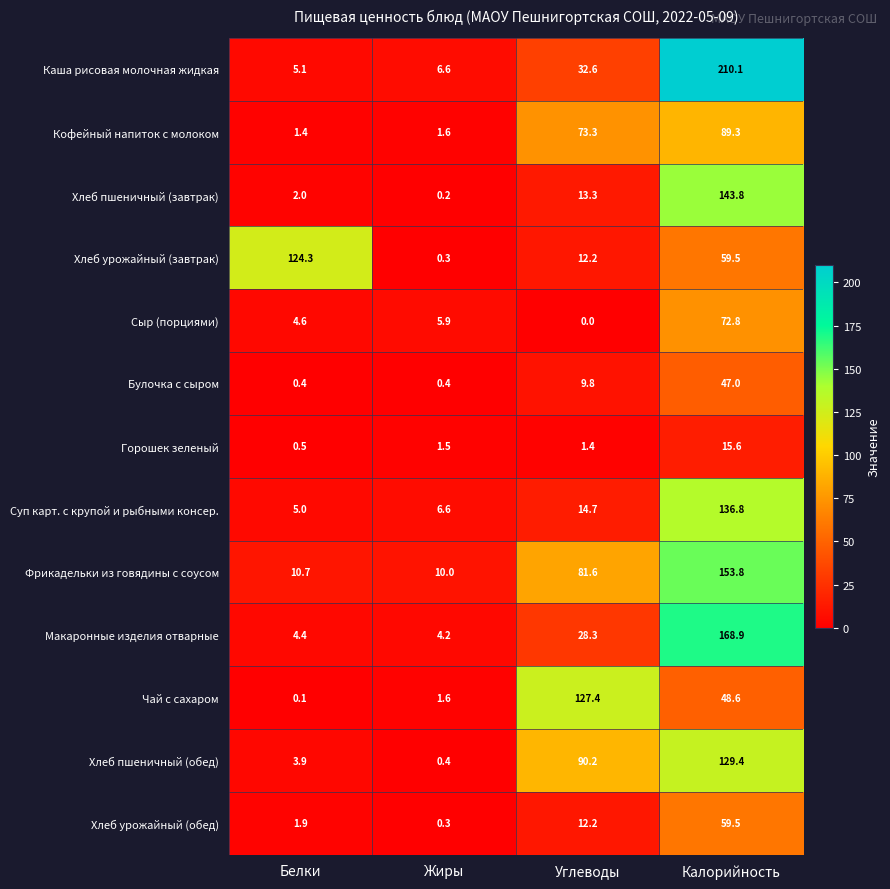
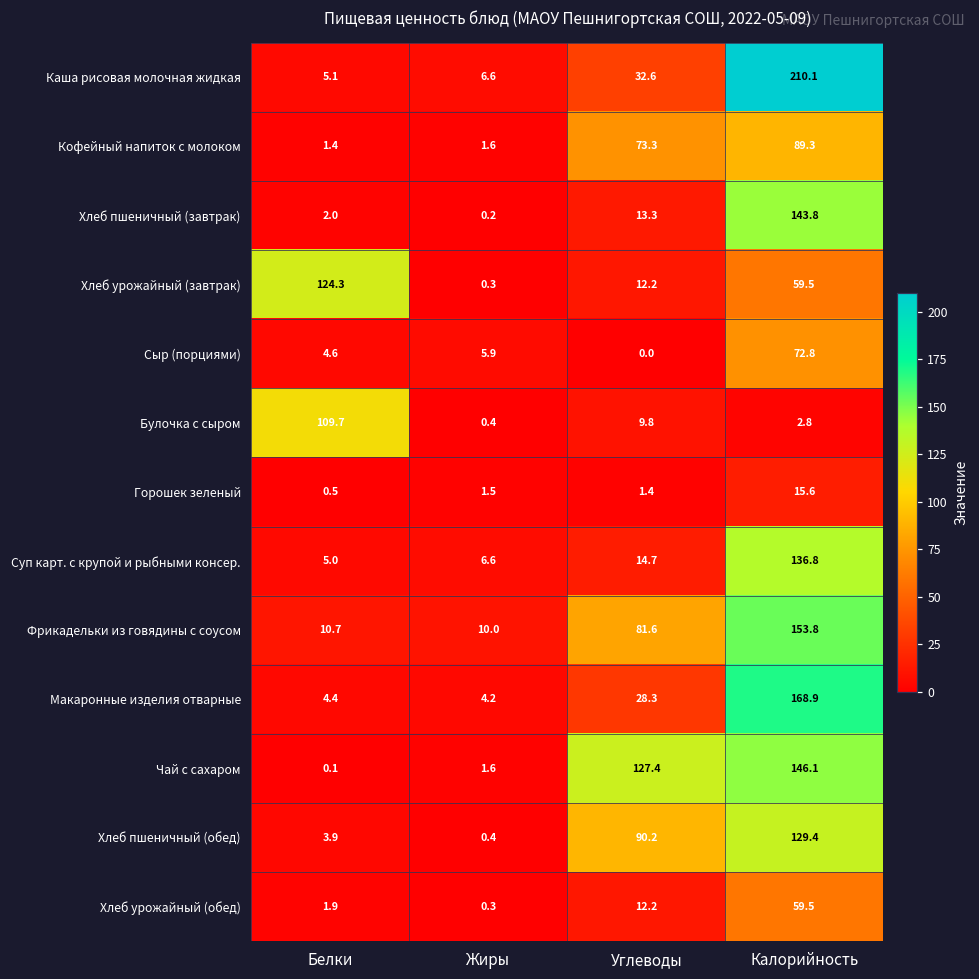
Булочка с сыром, Белки: 0.4 -> 109.7
Булочка с сыром, Калорийность: 47.0 -> 2.8
Чай с сахаром, Калорийность: 48.6 -> 146.1
